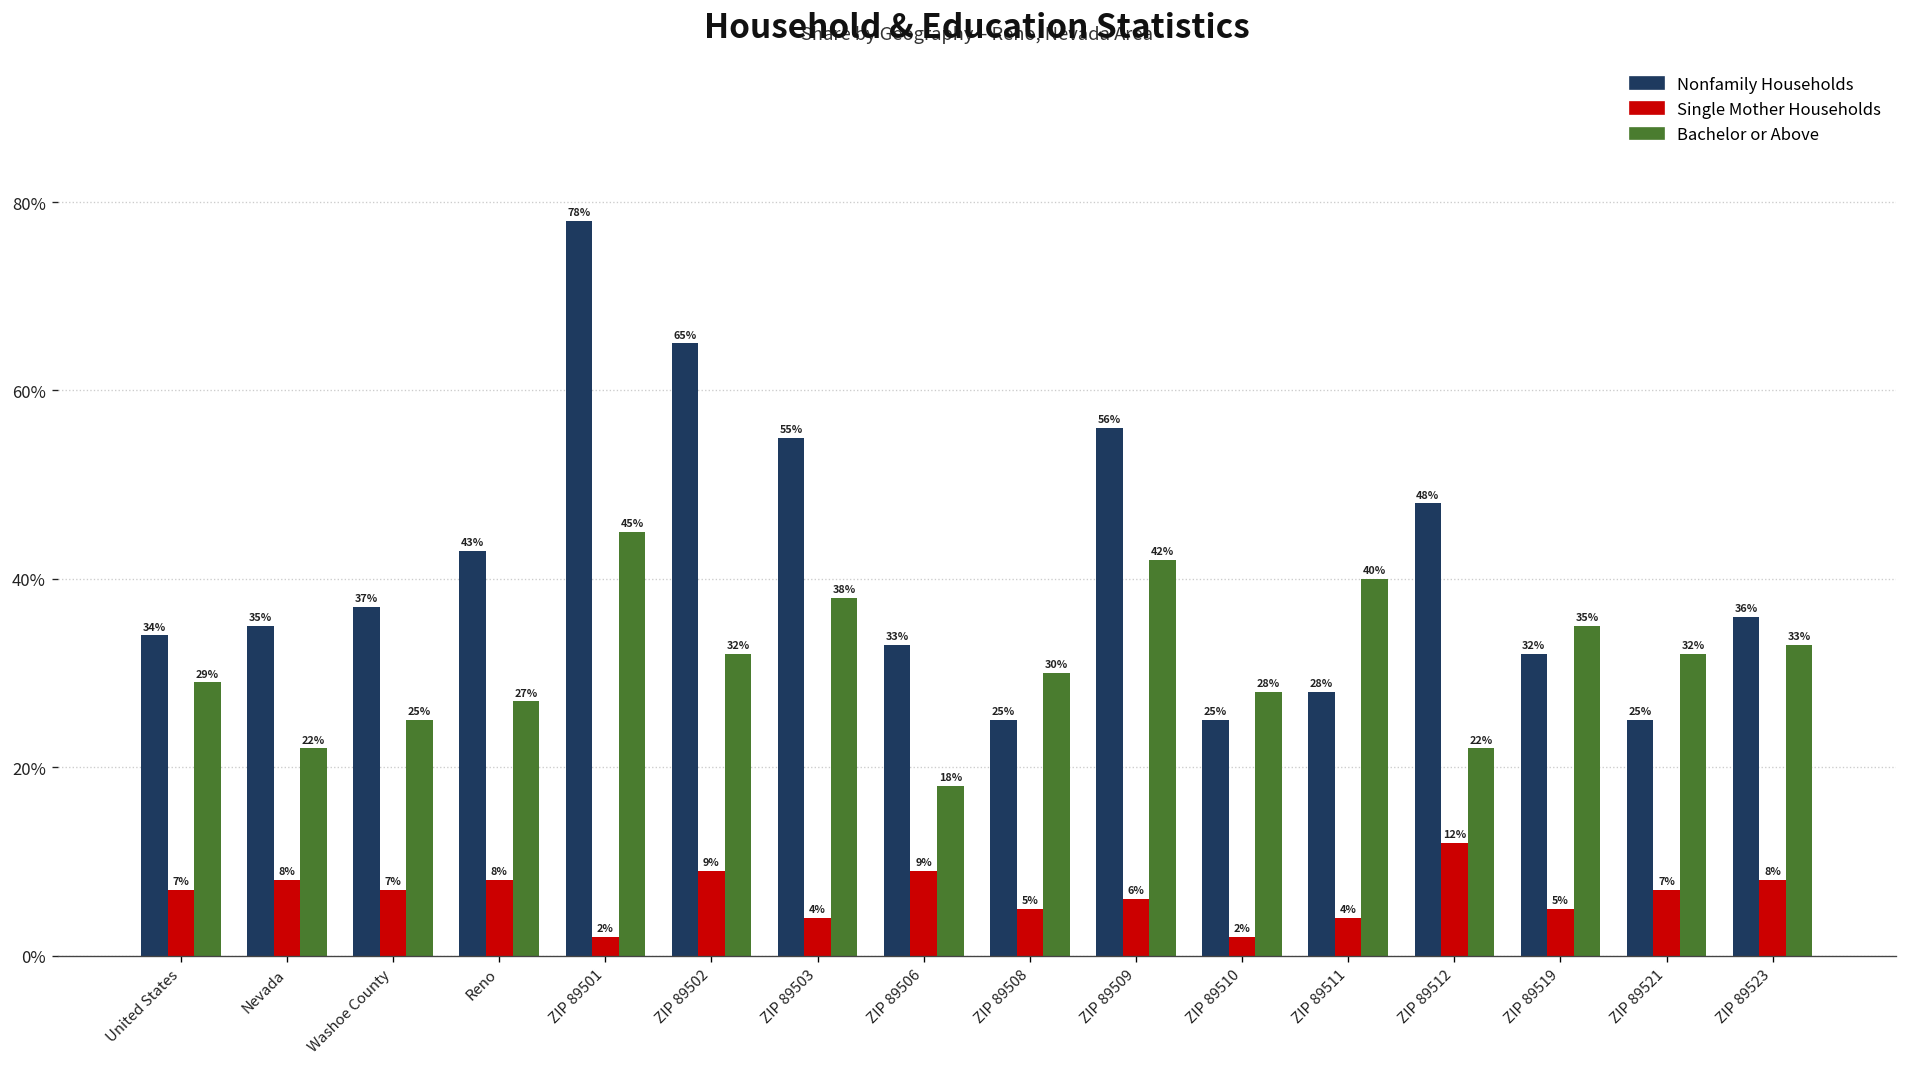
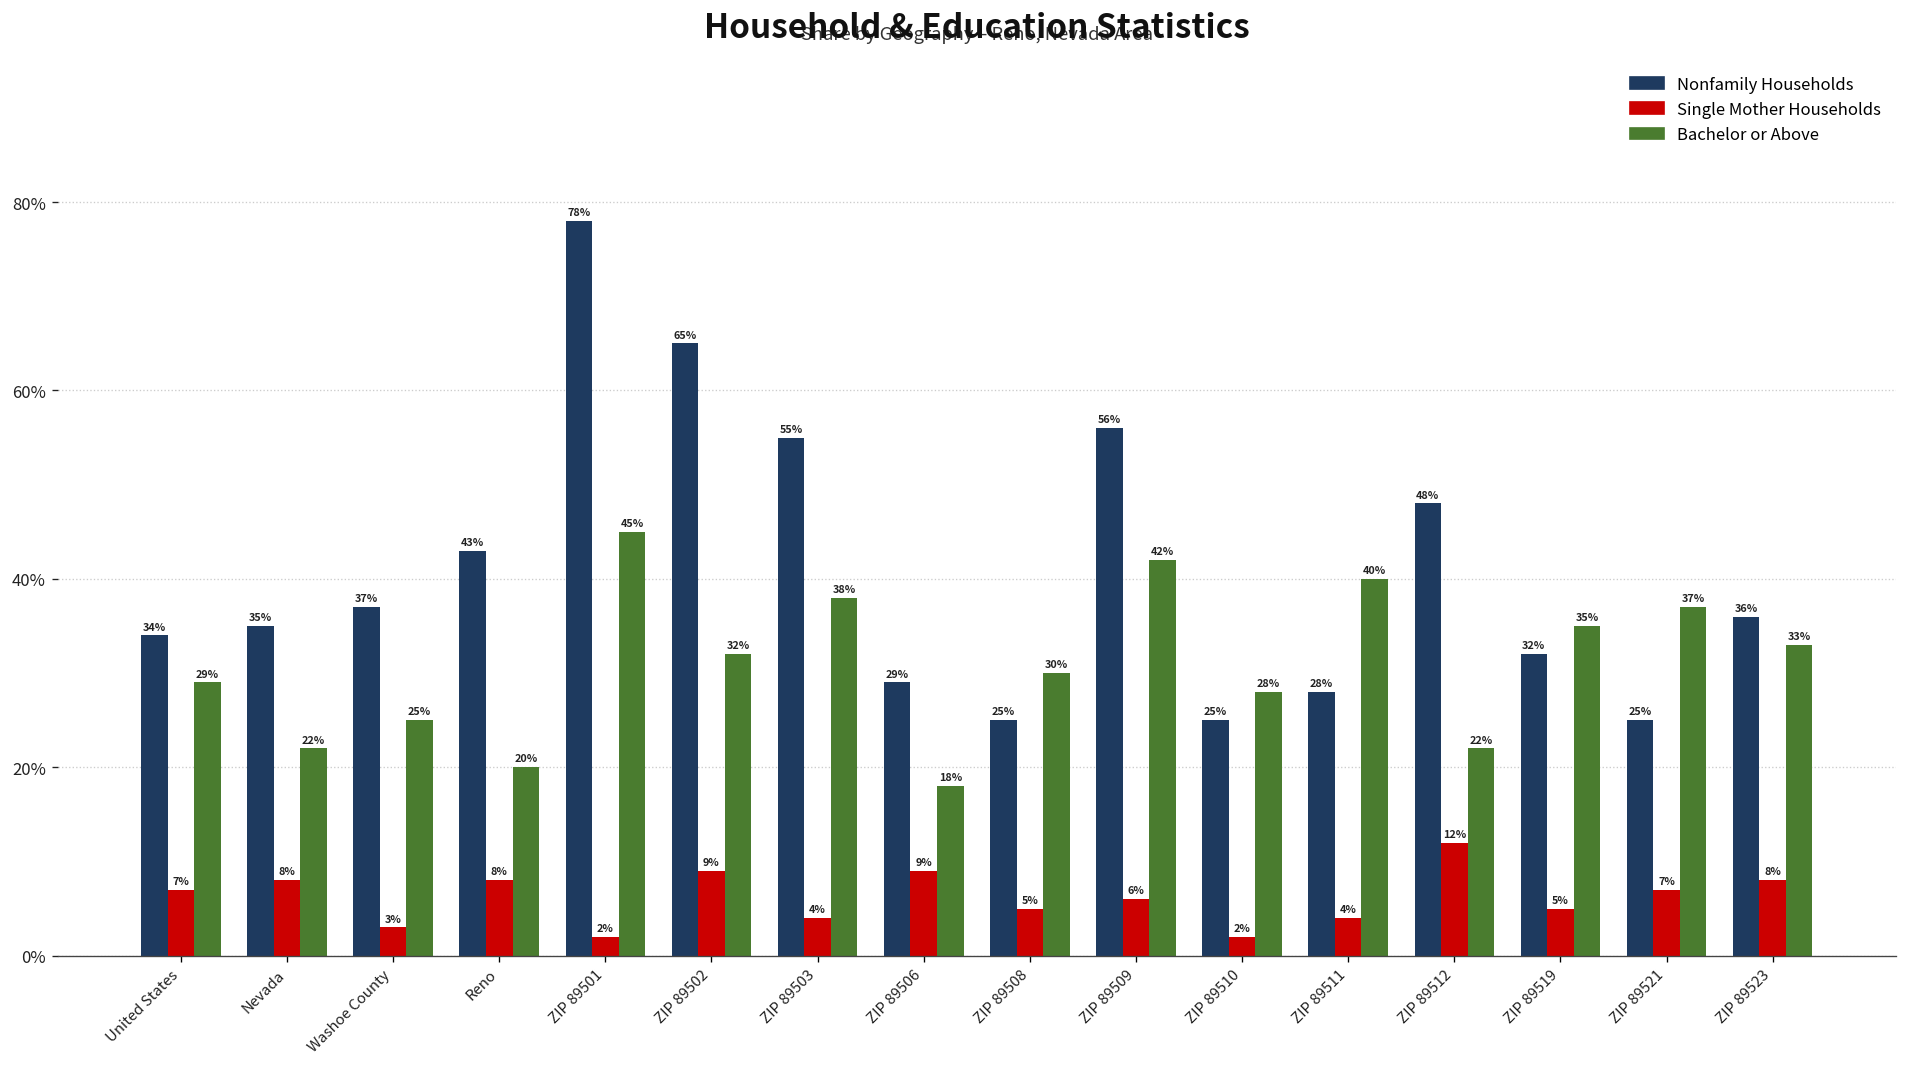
Single Mother Households, Washoe County: 7% -> 3%
Bachelor or Above, Reno: 27% -> 20%
Nonfamily Households, ZIP 89506: 33% -> 29%
Bachelor or Above, ZIP 89521: 32% -> 37%
